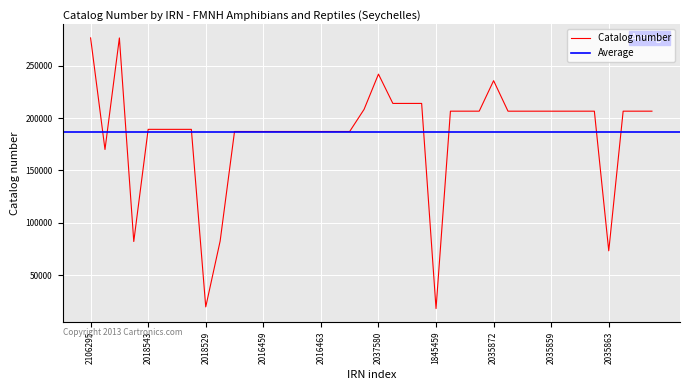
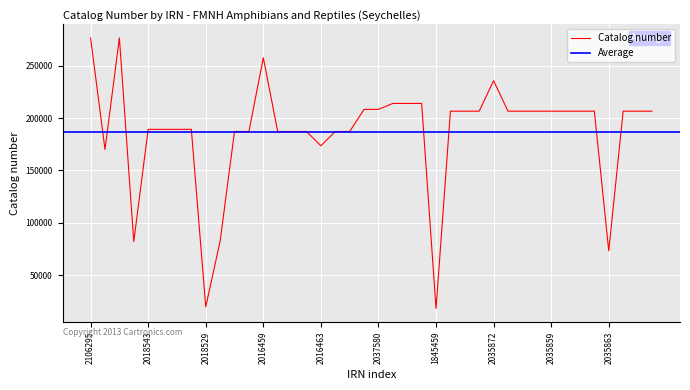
2016459: 187000 -> 257000
2016463: 187000 -> 174000
2037580: 242000 -> 208000
